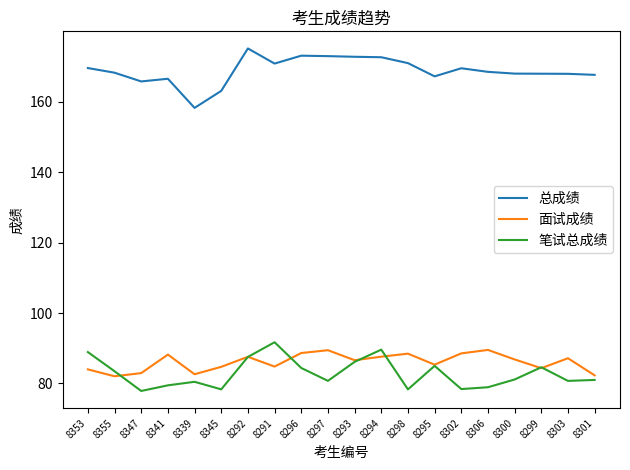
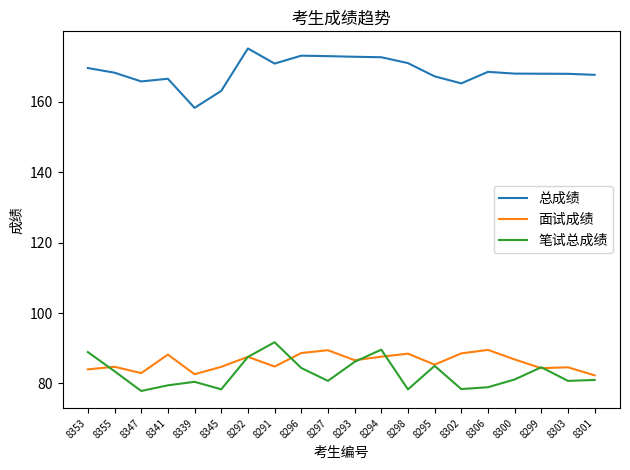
面试成绩, 8355: 82 -> 85
总成绩, 8302: 169 -> 165
面试成绩, 8303: 87 -> 85
